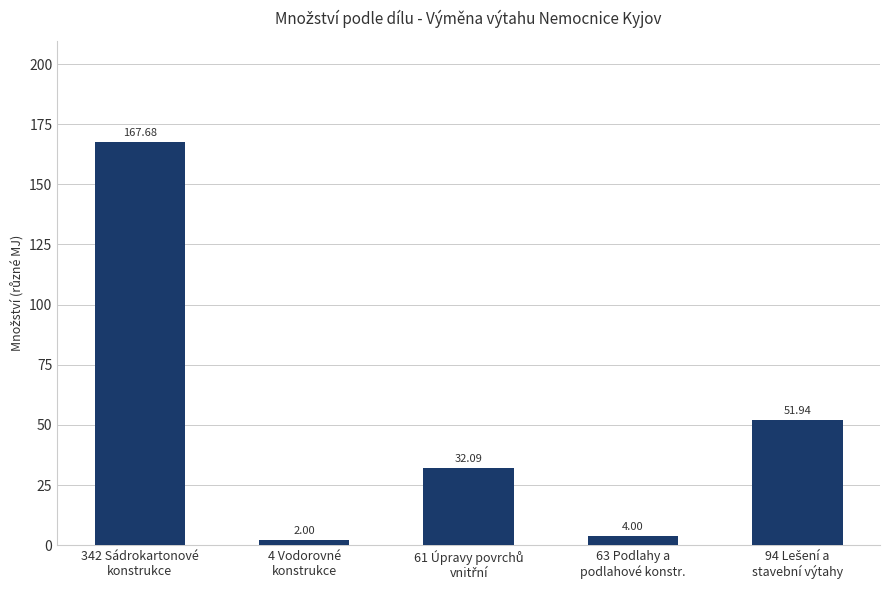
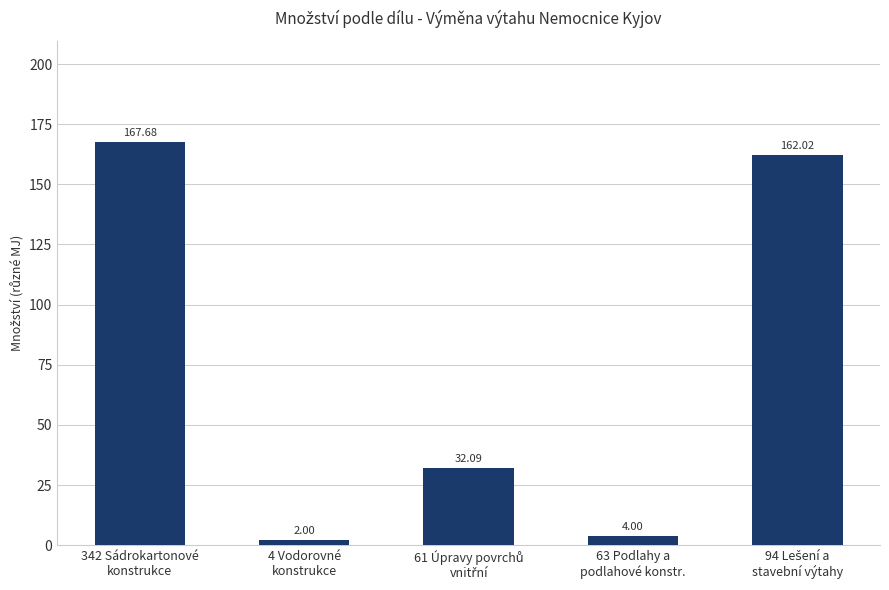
94 Lešení a stavební výtahy: 51.94 -> 162.02
